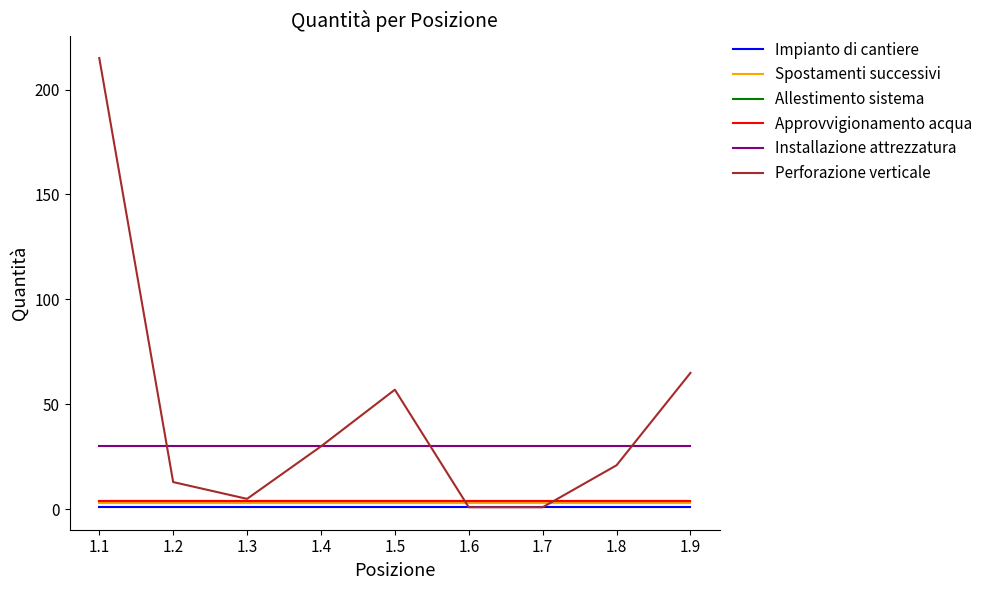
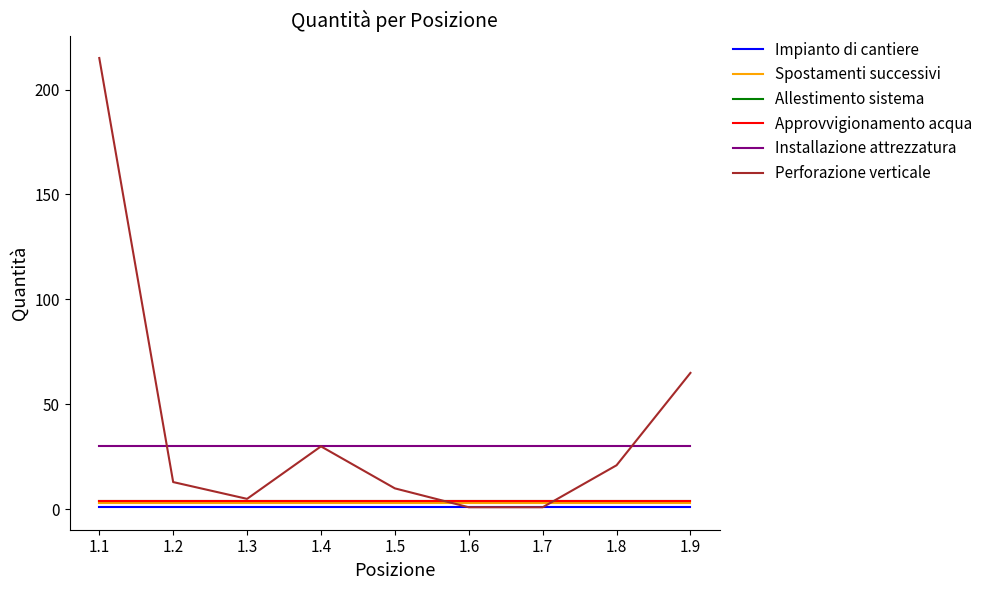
Perforazione verticale, 1.5: 57 -> 10
